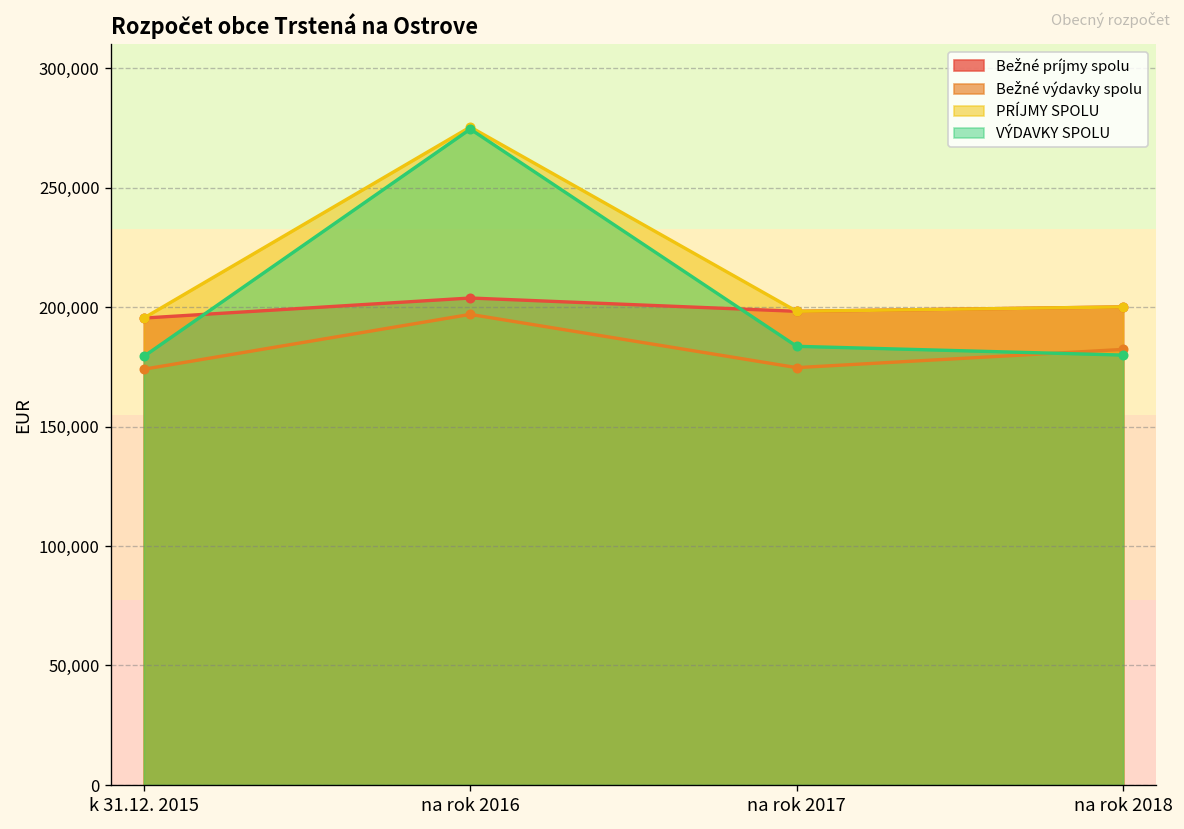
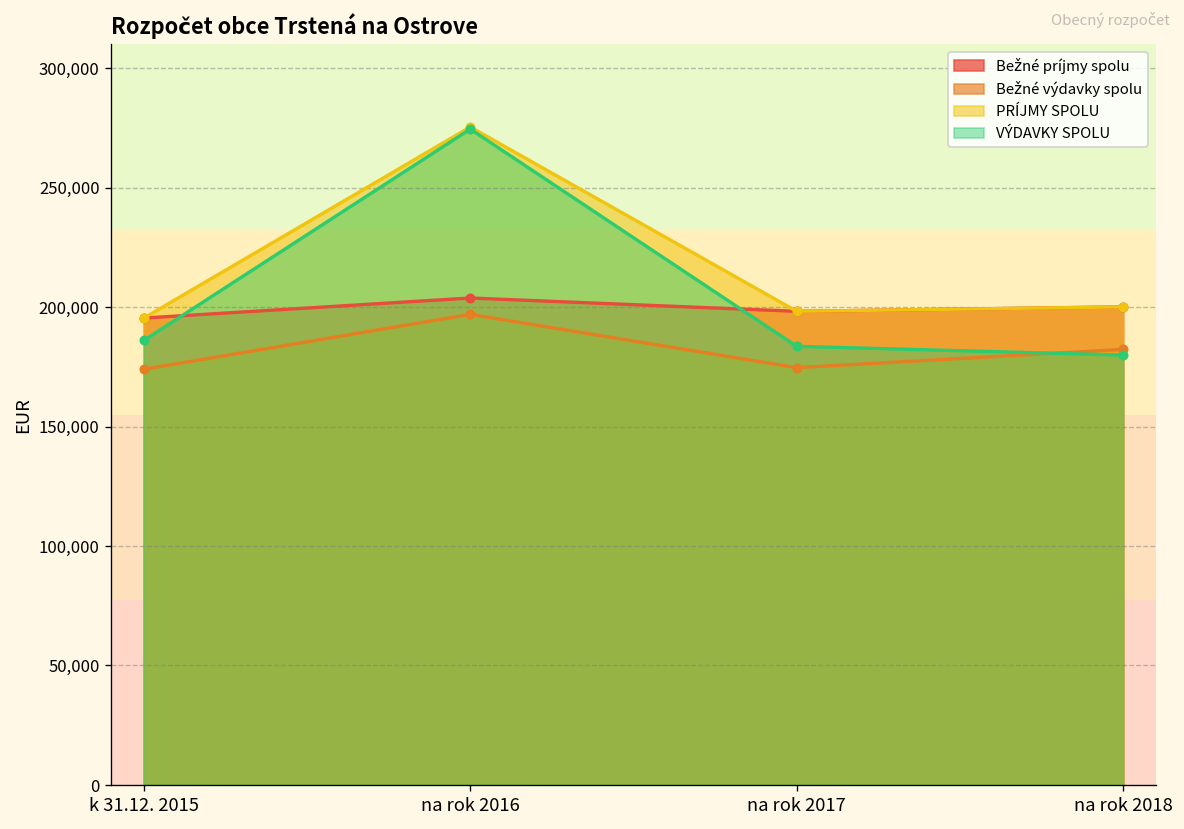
VÝDAVKY SPOLU, k 31.12. 2015: 179,000 -> 186,000
